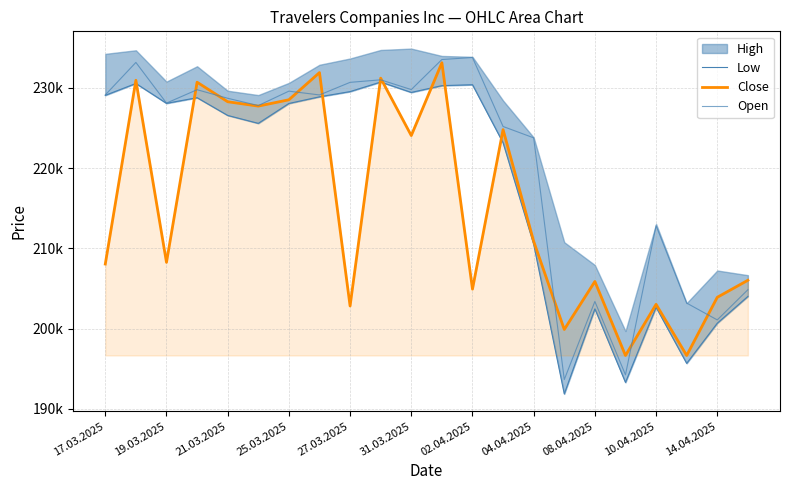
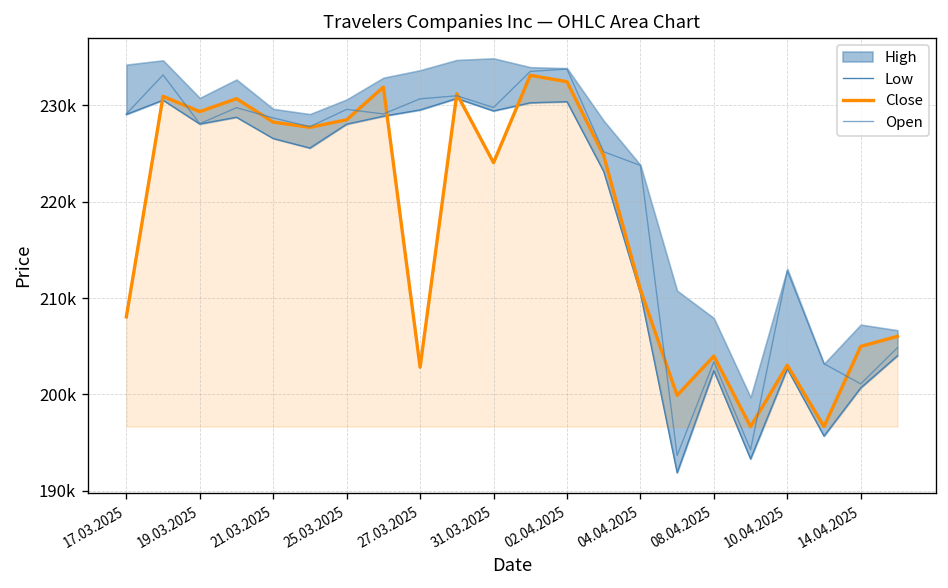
Close, 19.03.2025: 208000 -> 229000
Close, 02.04.2025: 205000 -> 232000
Close, 08.04.2025: 206000 -> 204000
Close, 14.04.2025: 204000 -> 205000
